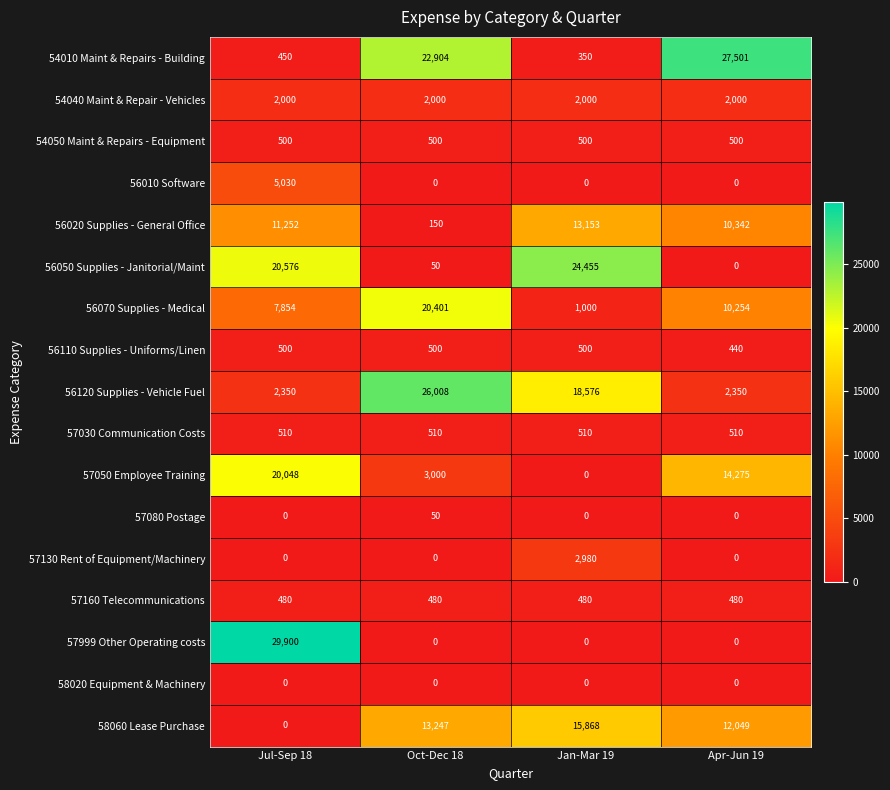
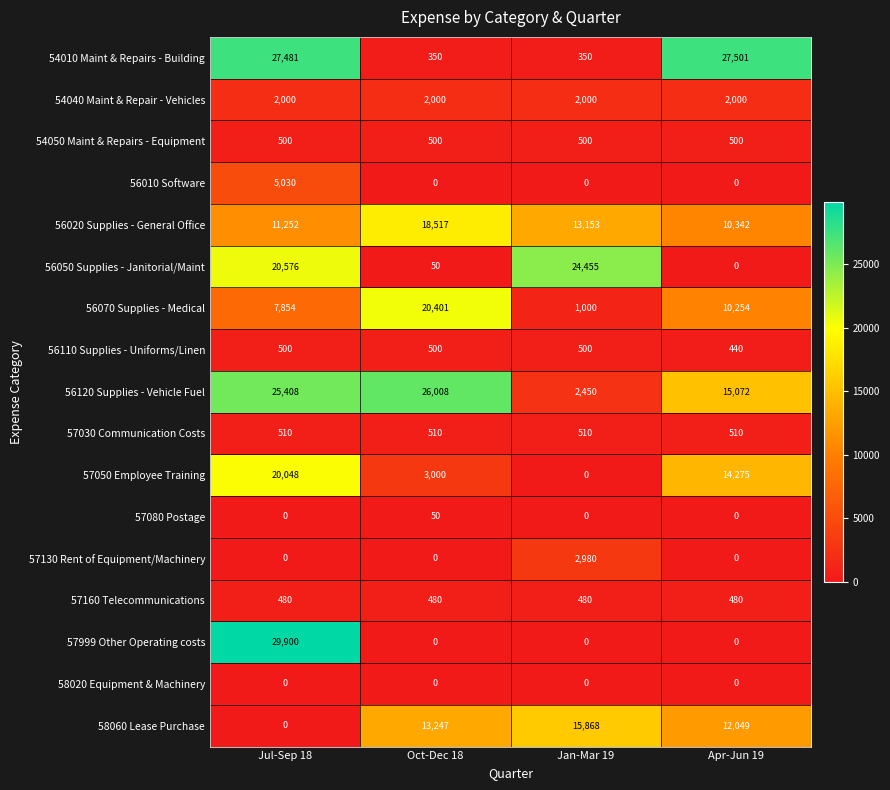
54010 Maint & Repairs - Building, Jul-Sep 18: 450 -> 27,481
54010 Maint & Repairs - Building, Oct-Dec 18: 22,904 -> 350
56020 Supplies - General Office, Oct-Dec 18: 150 -> 18,517
56120 Supplies - Vehicle Fuel, Jul-Sep 18: 2,350 -> 25,408
56120 Supplies - Vehicle Fuel, Jan-Mar 19: 18,576 -> 2,450
56120 Supplies - Vehicle Fuel, Apr-Jun 19: 2,350 -> 15,072
